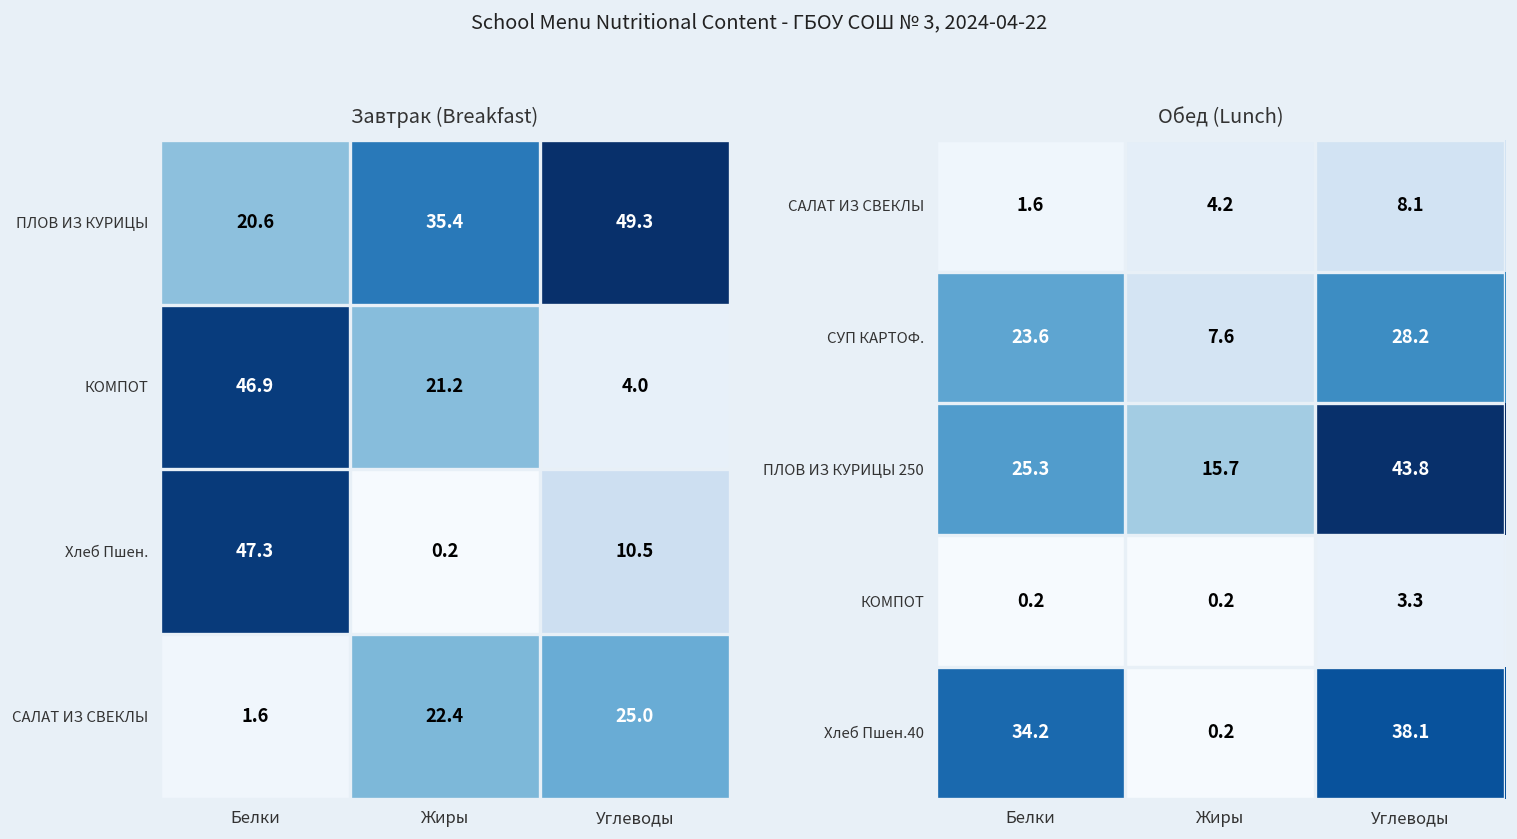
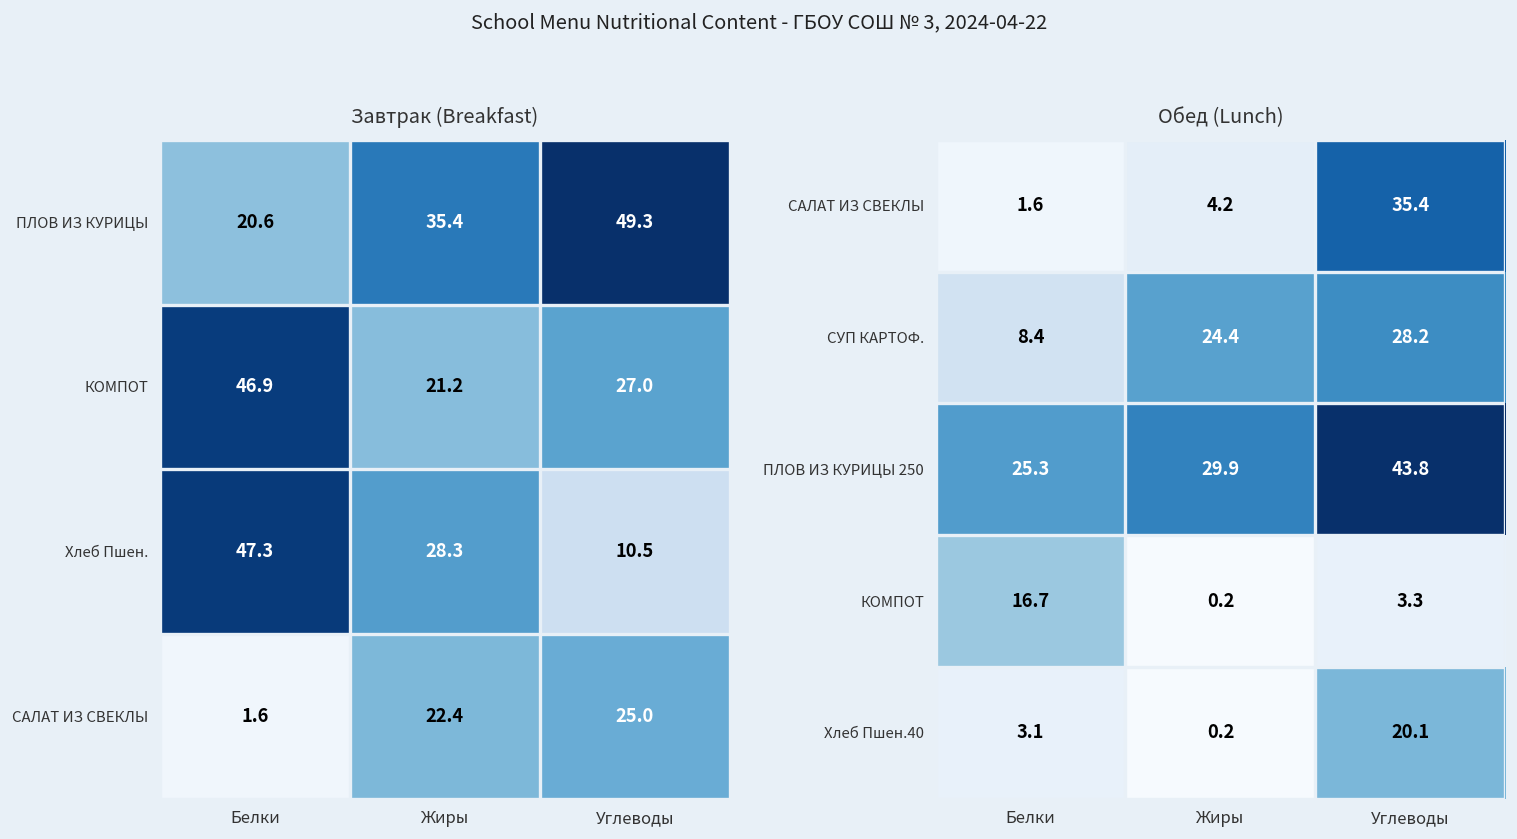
Завтрак (Breakfast), КОМПОТ, Углеводы: 4.0 -> 27.0
Завтрак (Breakfast), Хлеб Пшен., Жиры: 0.2 -> 28.3
Обед (Lunch), САЛАТ ИЗ СВЕКЛЫ, Углеводы: 8.1 -> 35.4
Обед (Lunch), СУП КАРТОФ., Белки: 23.6 -> 8.4
Обед (Lunch), СУП КАРТОФ., Жиры: 7.6 -> 24.4
Обед (Lunch), ПЛОВ ИЗ КУРИЦЫ 250, Жиры: 15.7 -> 29.9
Обед (Lunch), КОМПОТ, Белки: 0.2 -> 16.7
Обед (Lunch), Хлеб Пшен.40, Белки: 34.2 -> 3.1
Обед (Lunch), Хлеб Пшен.40, Углеводы: 38.1 -> 20.1
